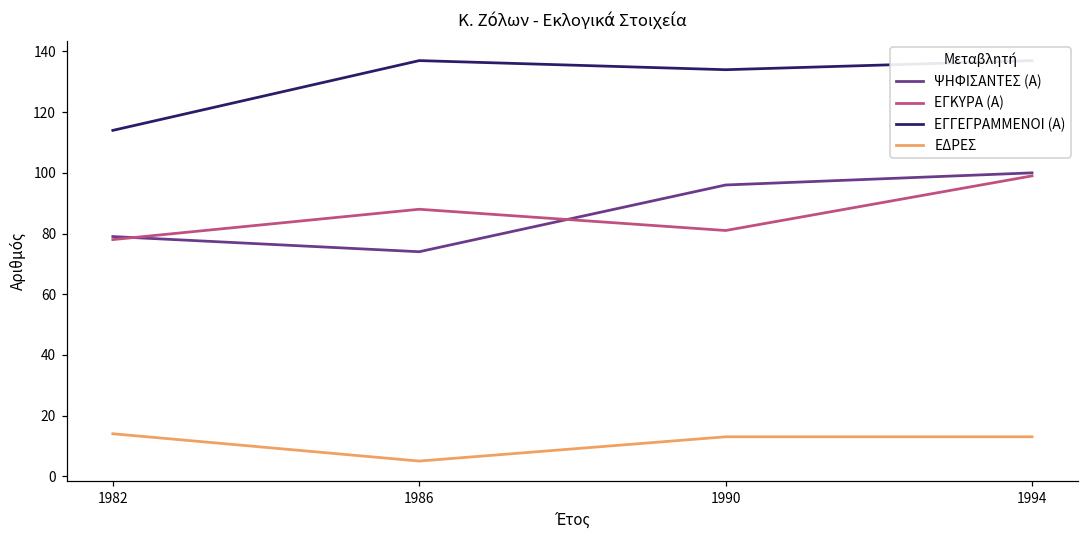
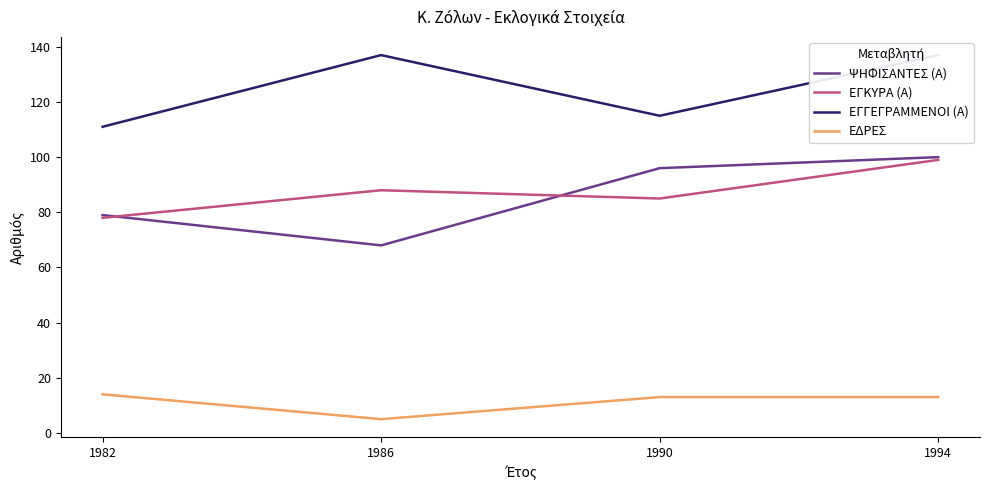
ΕΓΓΕΓΡΑΜΜΕΝΟΙ (Α), 1982: 114 -> 111
ΨΗΦΙΣΑΝΤΕΣ (Α), 1986: 74 -> 68
ΕΓΚΥΡΑ (Α), 1990: 81 -> 85
ΕΓΓΕΓΡΑΜΜΕΝΟΙ (Α), 1990: 134 -> 115
